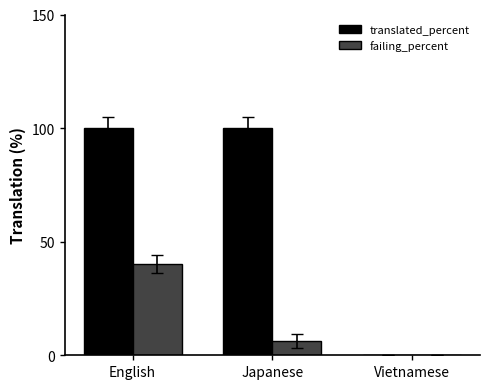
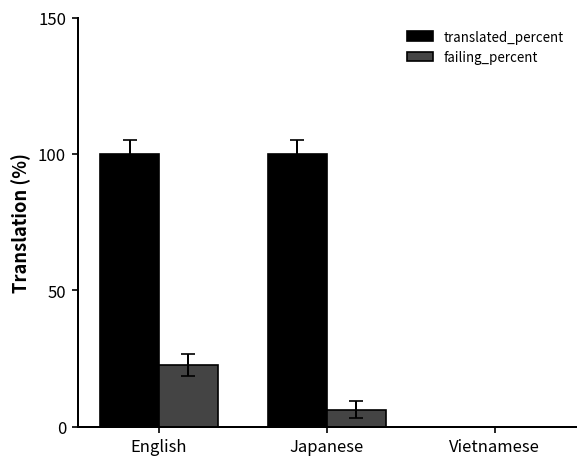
failing_percent, English: 40 -> 23
